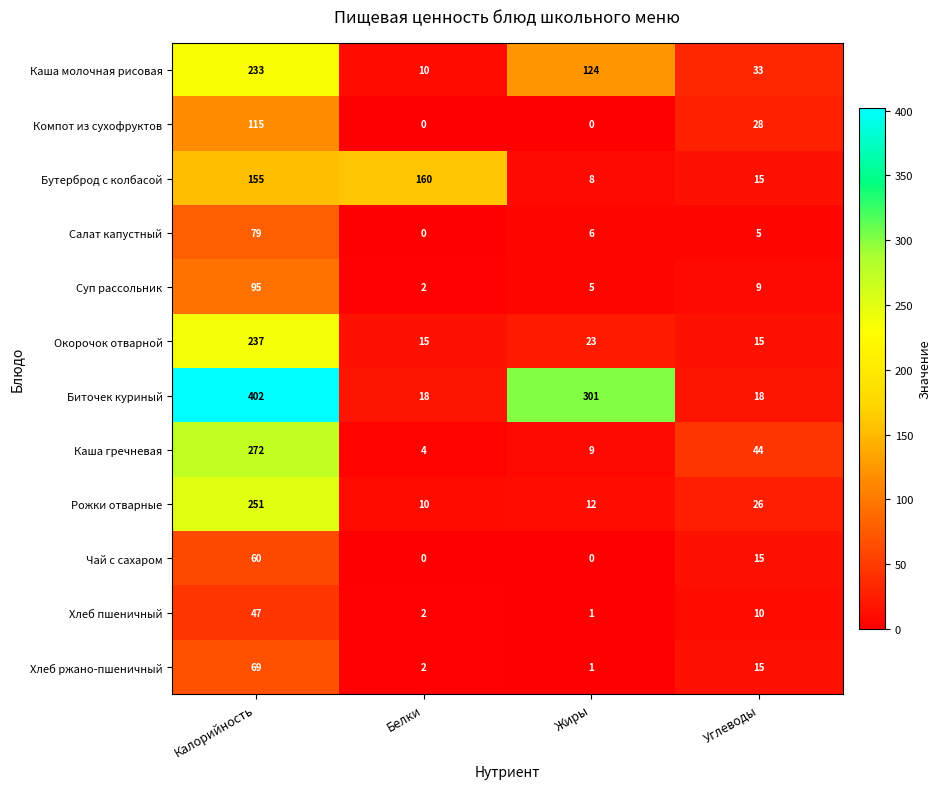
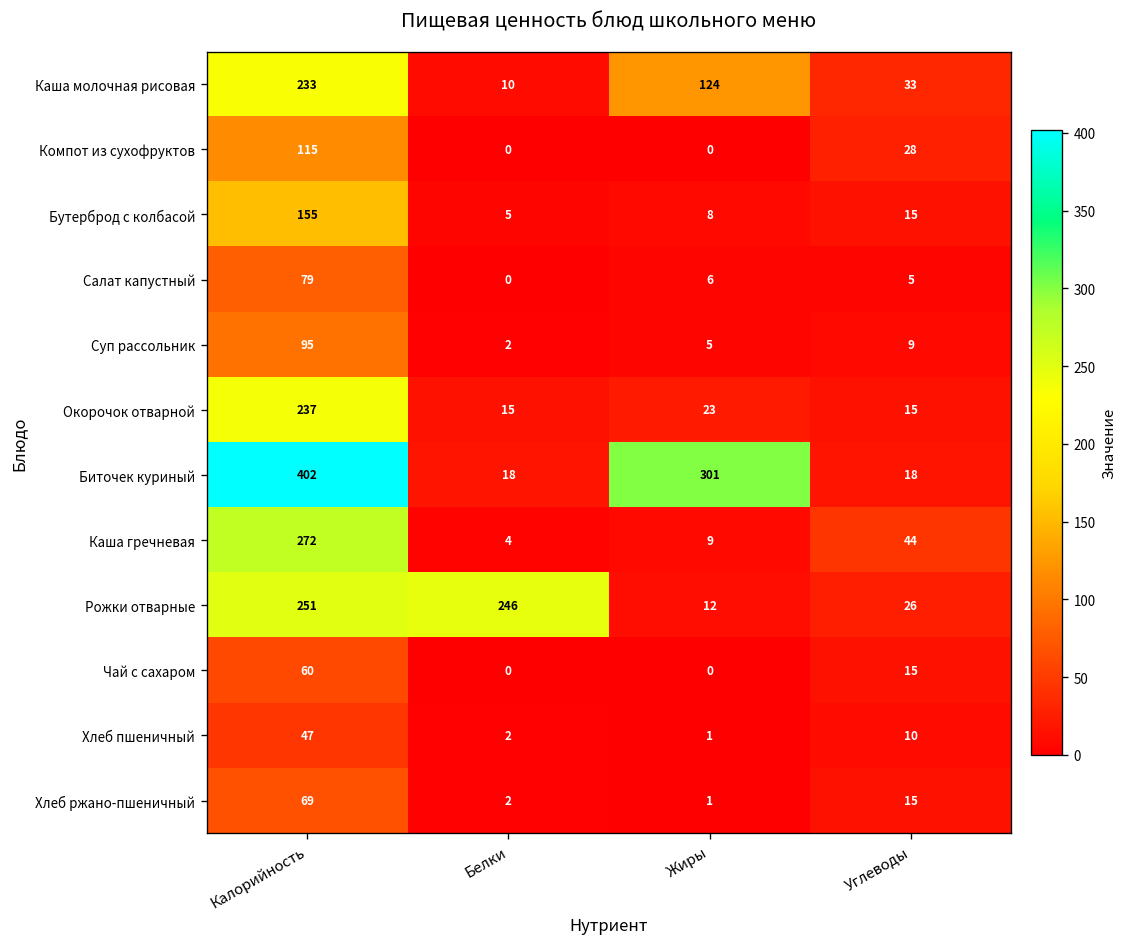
Бутерброд с колбасой, Белки: 160 -> 5
Рожки отварные, Белки: 10 -> 246
